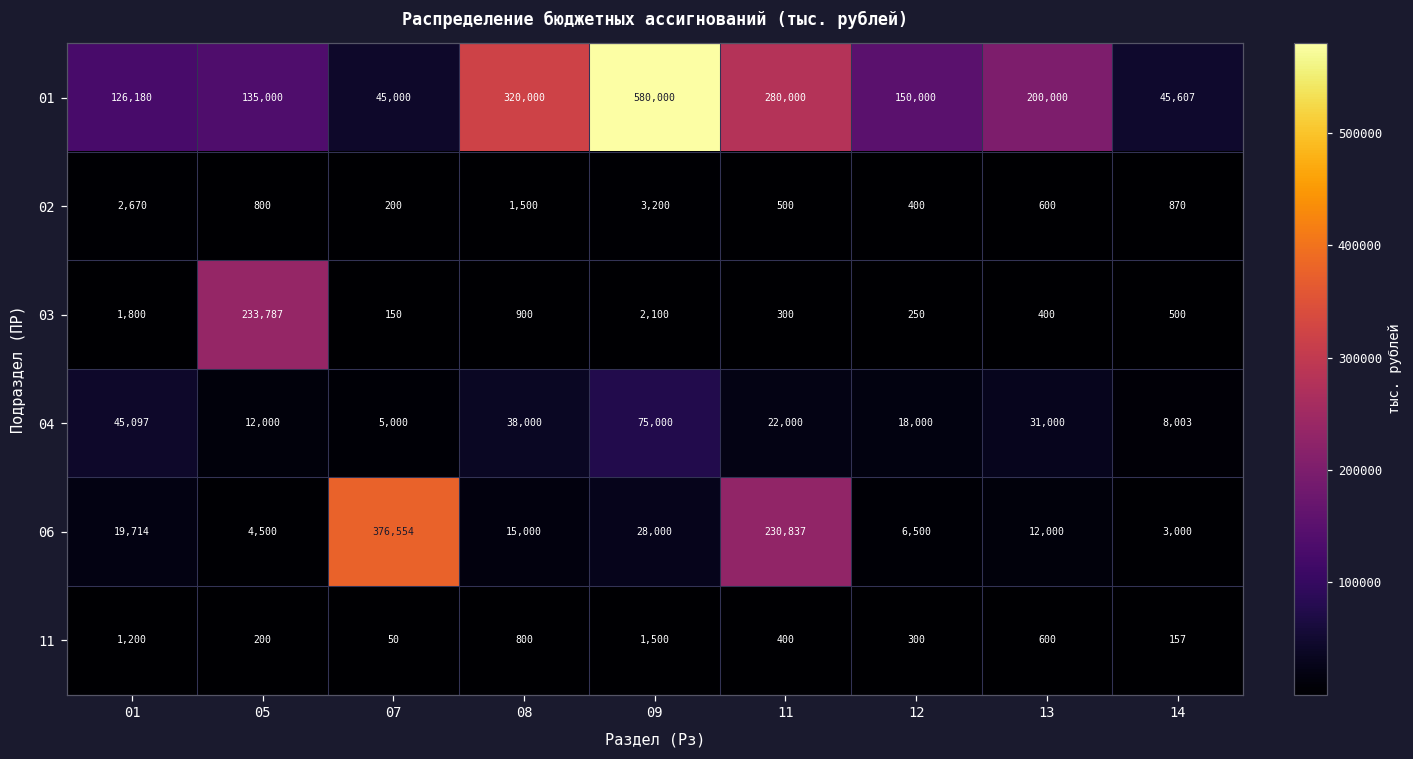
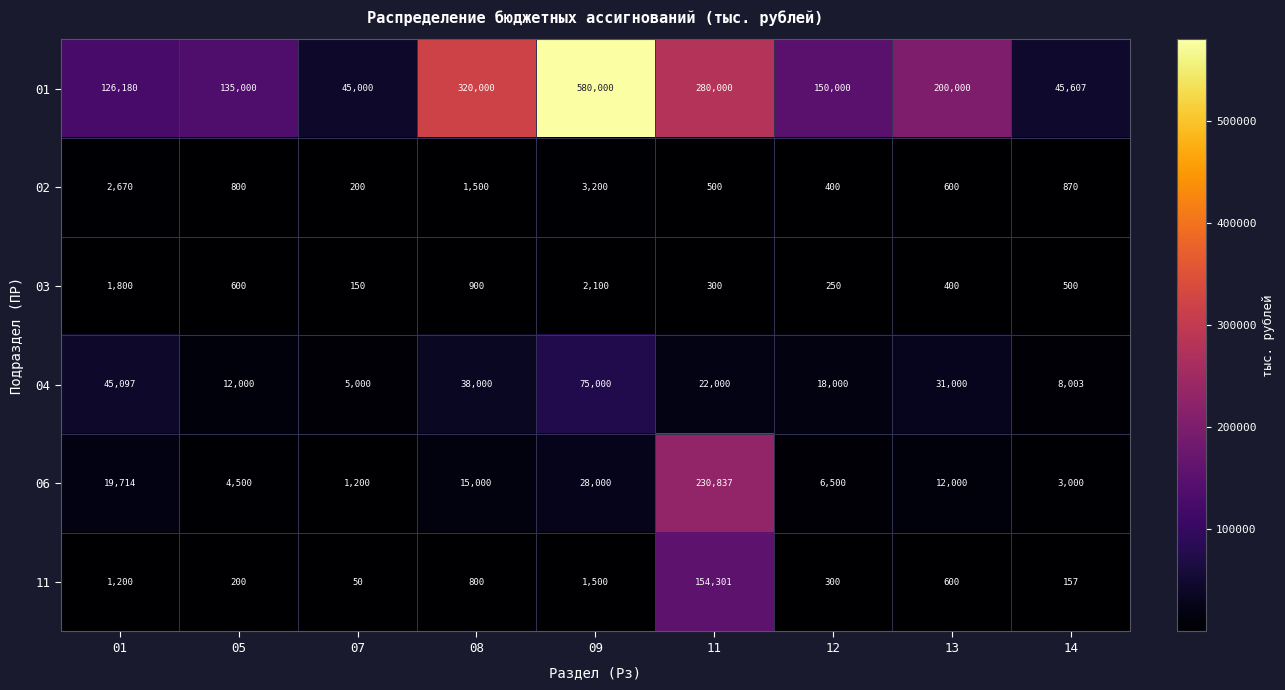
03, 05: 233,787 -> 600
06, 07: 376,554 -> 1,200
11, 11: 400 -> 154,301
